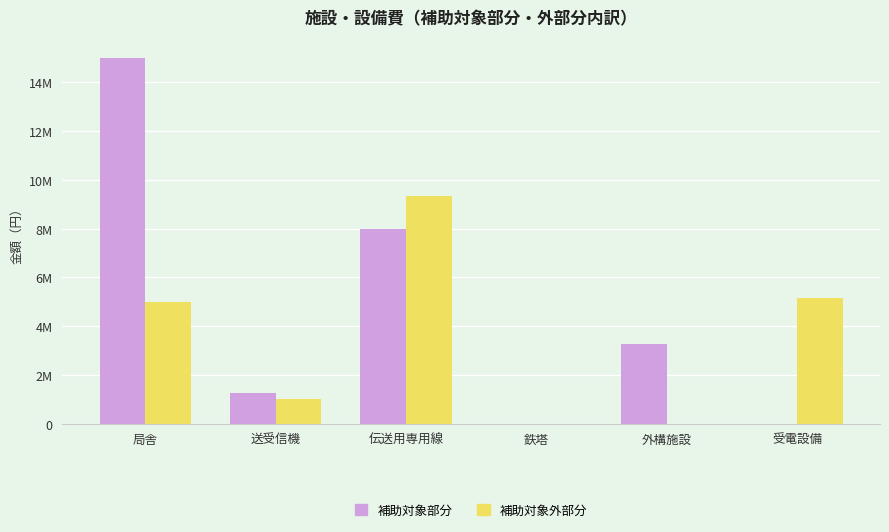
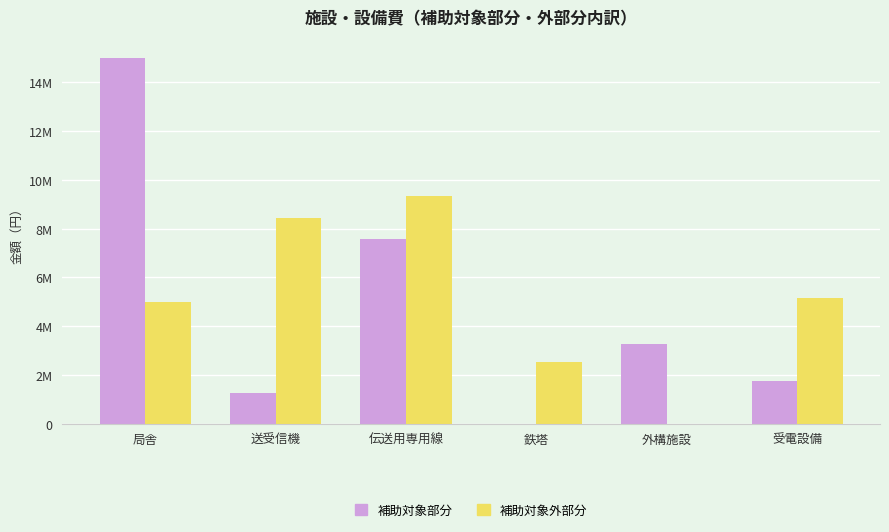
補助対象外部分, 送受信機: 1000000 -> 8500000
補助対象部分, 伝送用専用線: 8000000 -> 7600000
補助対象外部分, 鉄塔: 0 -> 2500000
補助対象部分, 受電設備: 0 -> 1800000
